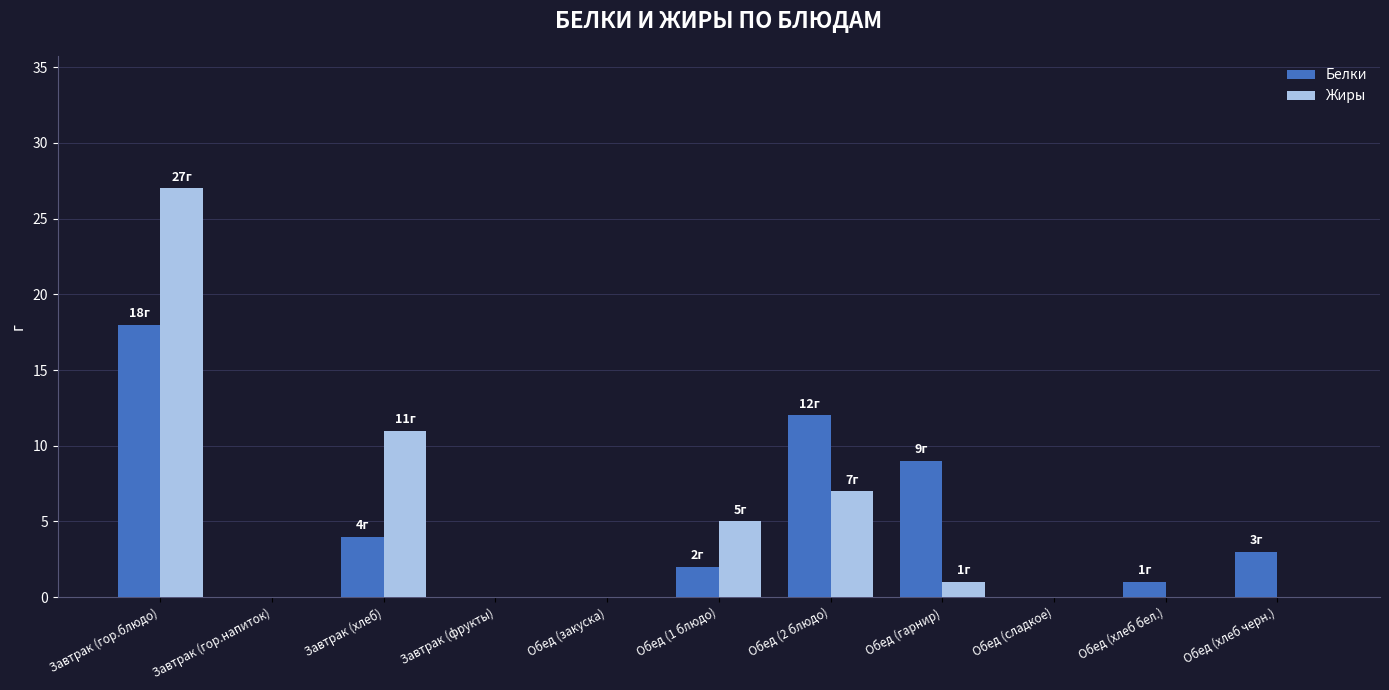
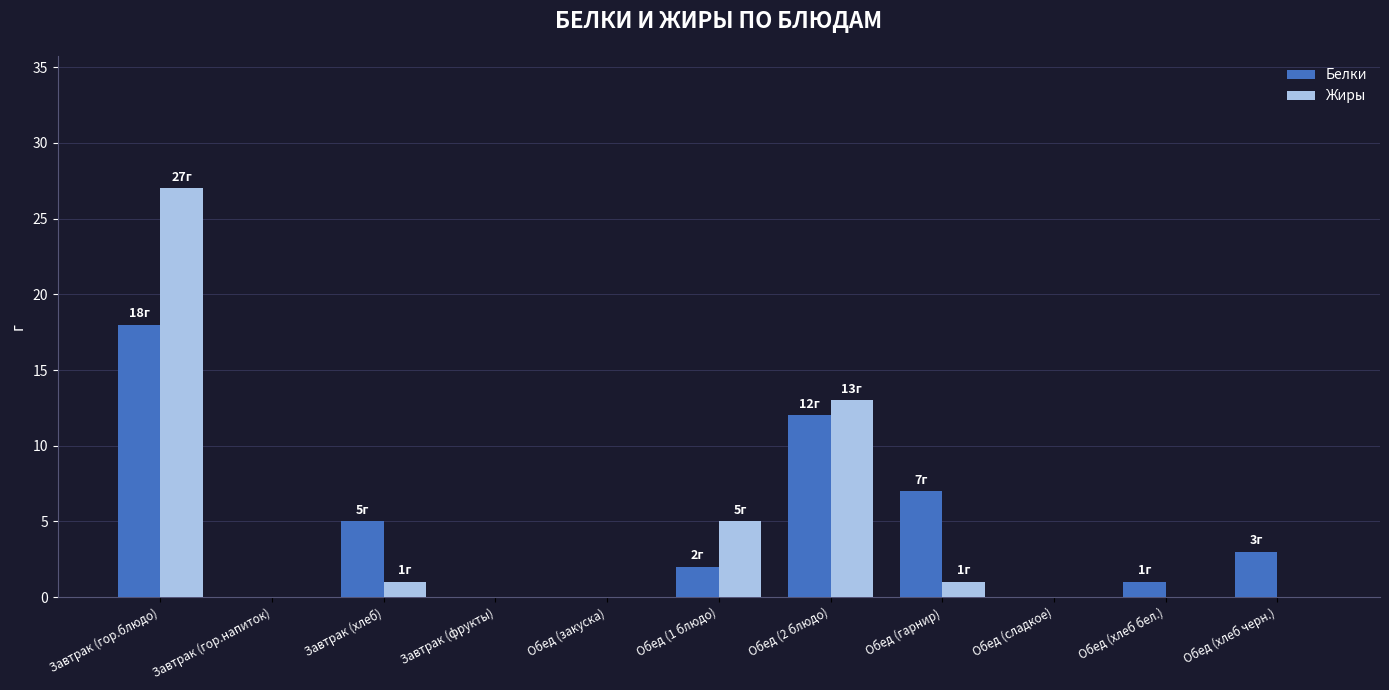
Белки, Завтрак (хлеб): 4г -> 5г
Жиры, Завтрак (хлеб): 11г -> 1г
Жиры, Обед (2 блюдо): 7г -> 13г
Белки, Обед (гарнир): 9г -> 7г
